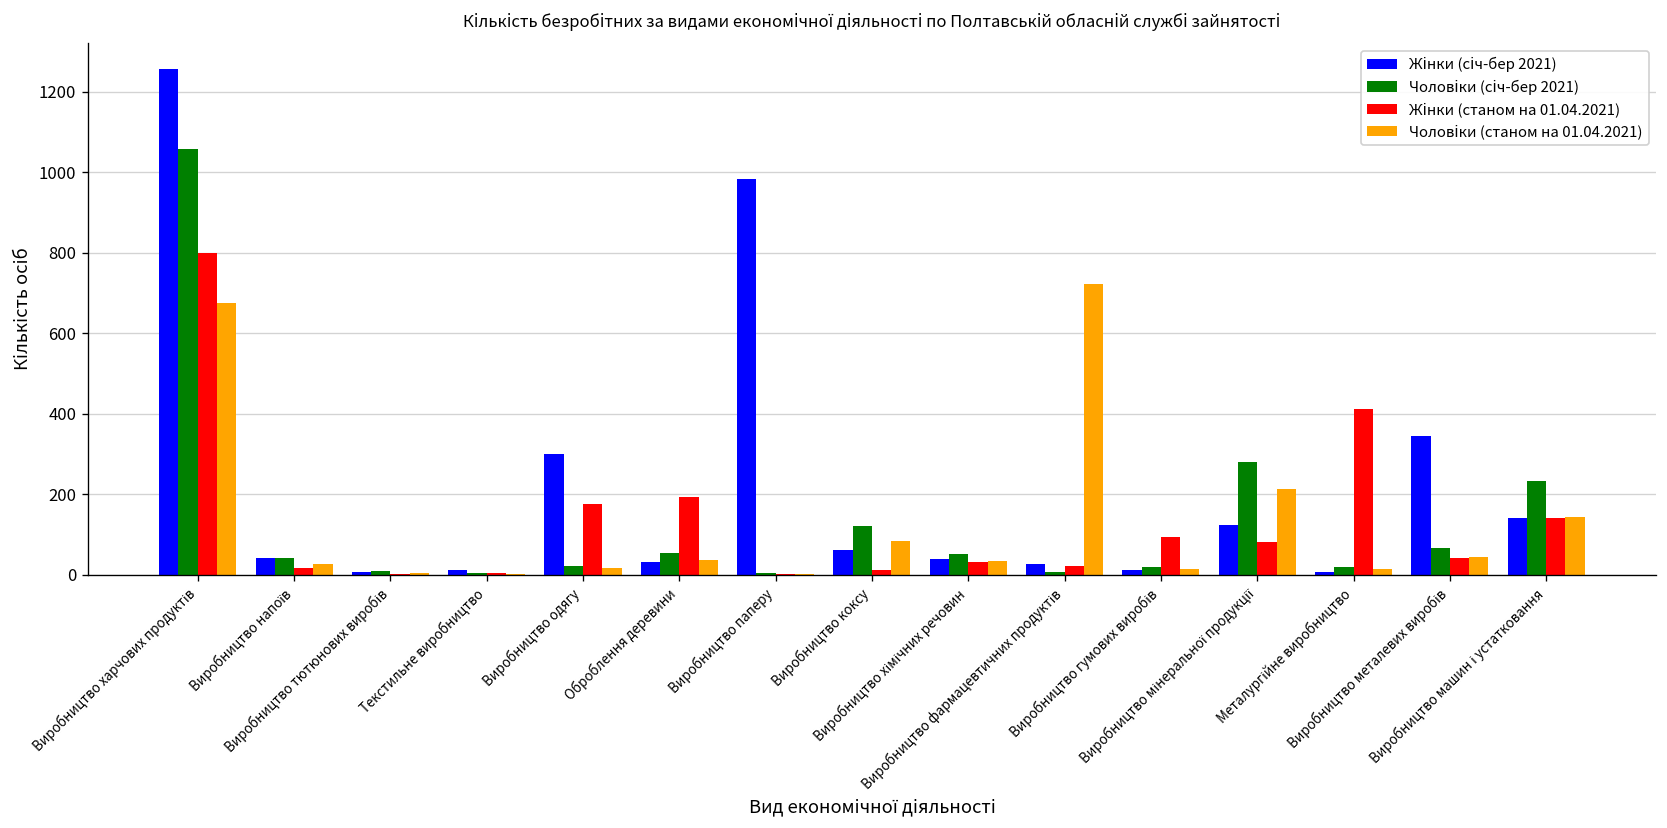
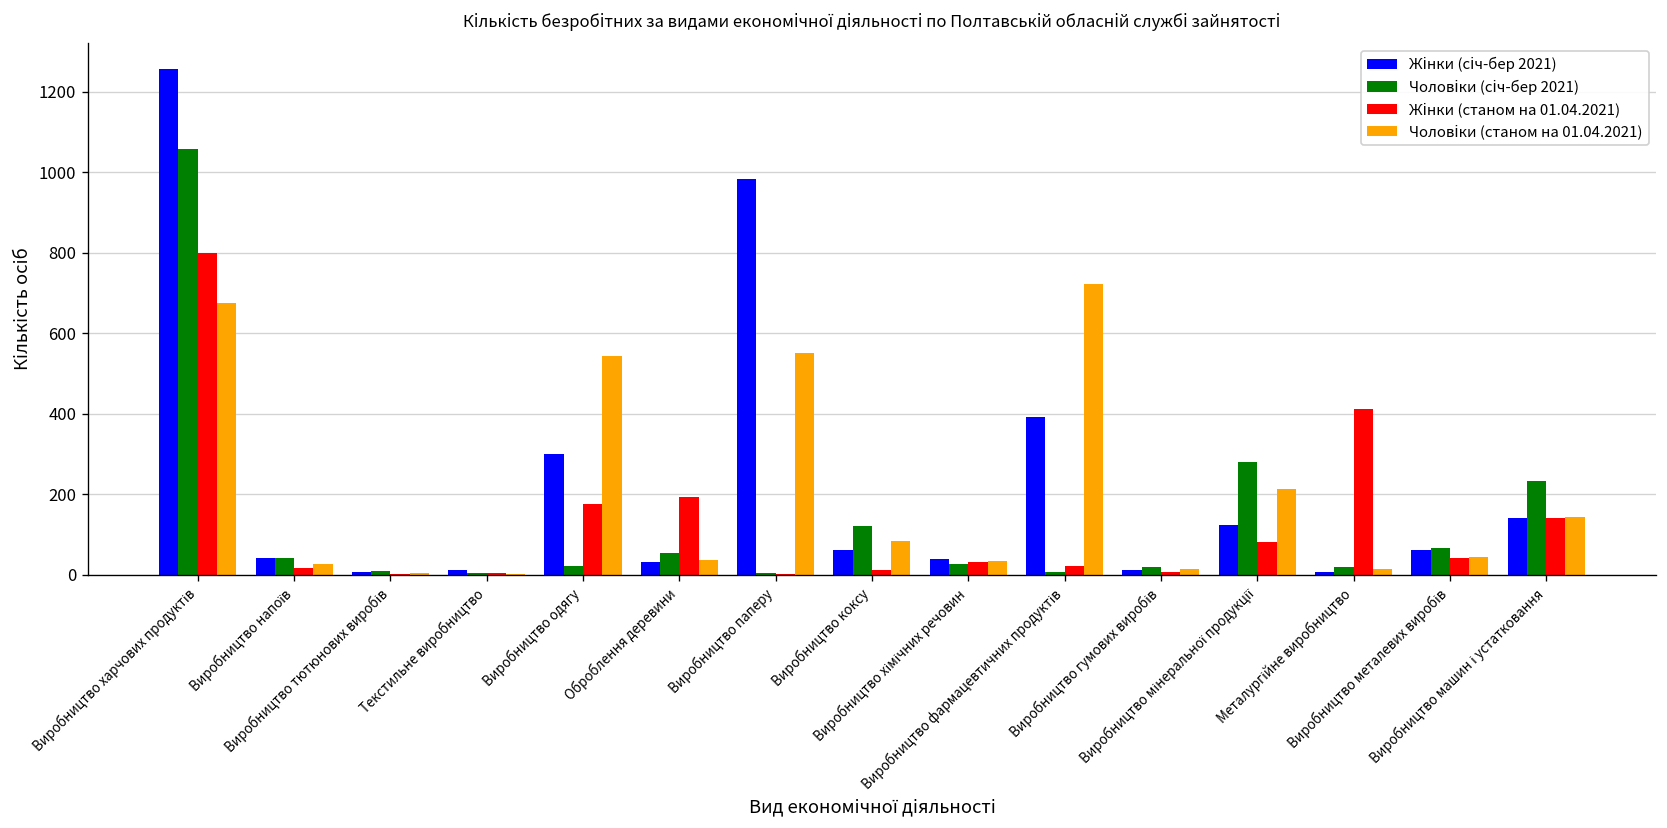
Чоловіки (станом на 01.04.2021), Виробництво одягу: 20 -> 550
Чоловіки (станом на 01.04.2021), Виробництво паперу: 0 -> 550
Чоловіки (січ-бер 2021), Виробництво хімічних речовин: 50 -> 30
Жінки (січ-бер 2021), Виробництво фармацевтичних продуктів: 30 -> 390
Жінки (станом на 01.04.2021), Виробництво гумових виробів: 100 -> 10
Жінки (січ-бер 2021), Виробництво металевих виробів: 340 -> 60
